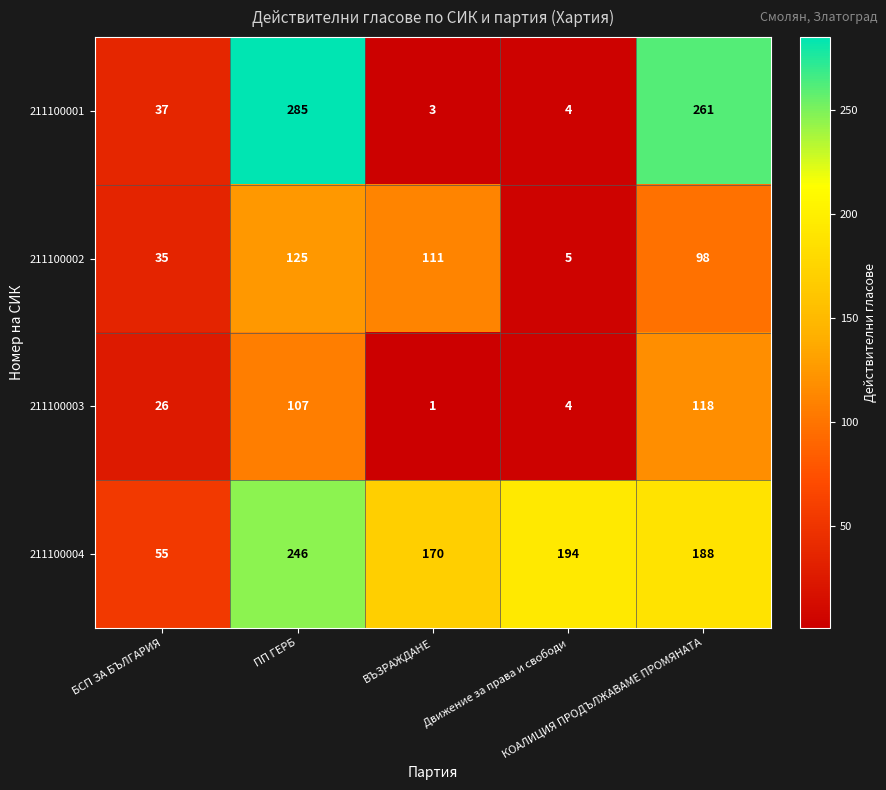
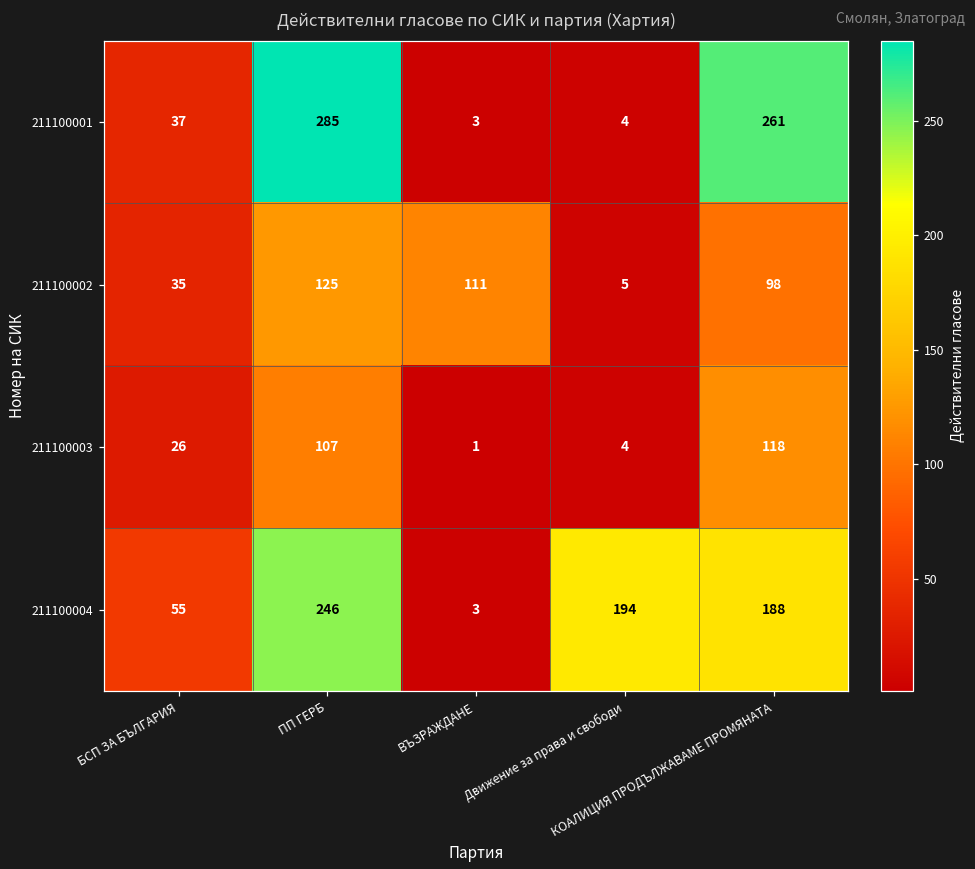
211100004, ВЪЗРАЖДАНЕ: 170 -> 3
